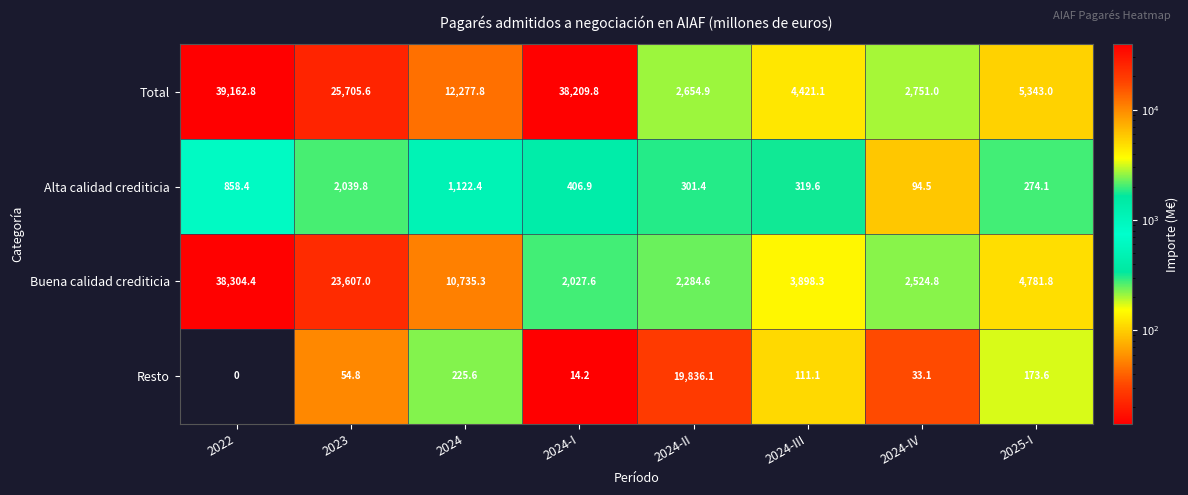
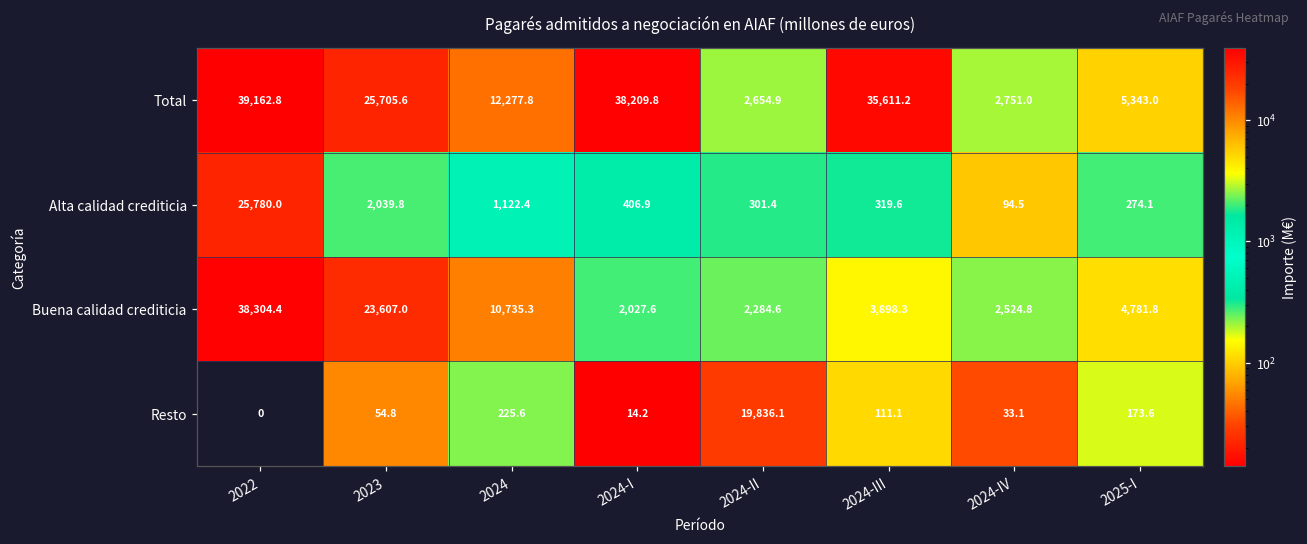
Total, 2024-III: 4,421.1 -> 35,611.2
Alta calidad crediticia, 2022: 858.4 -> 25,780.0
